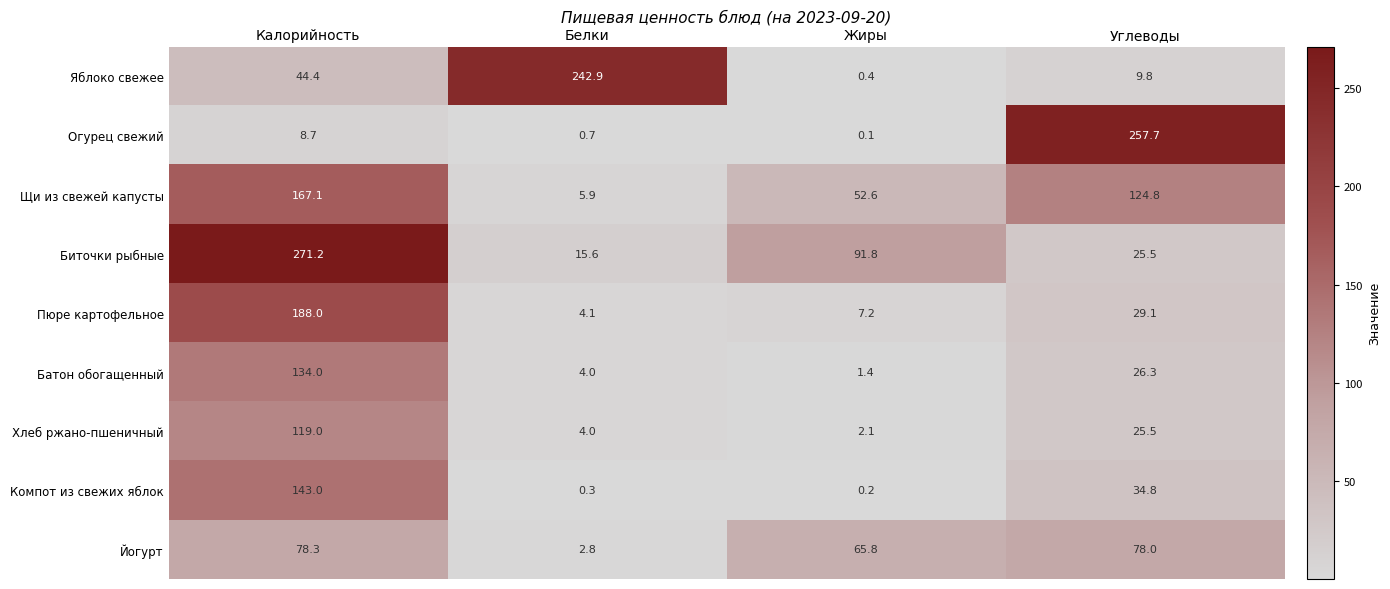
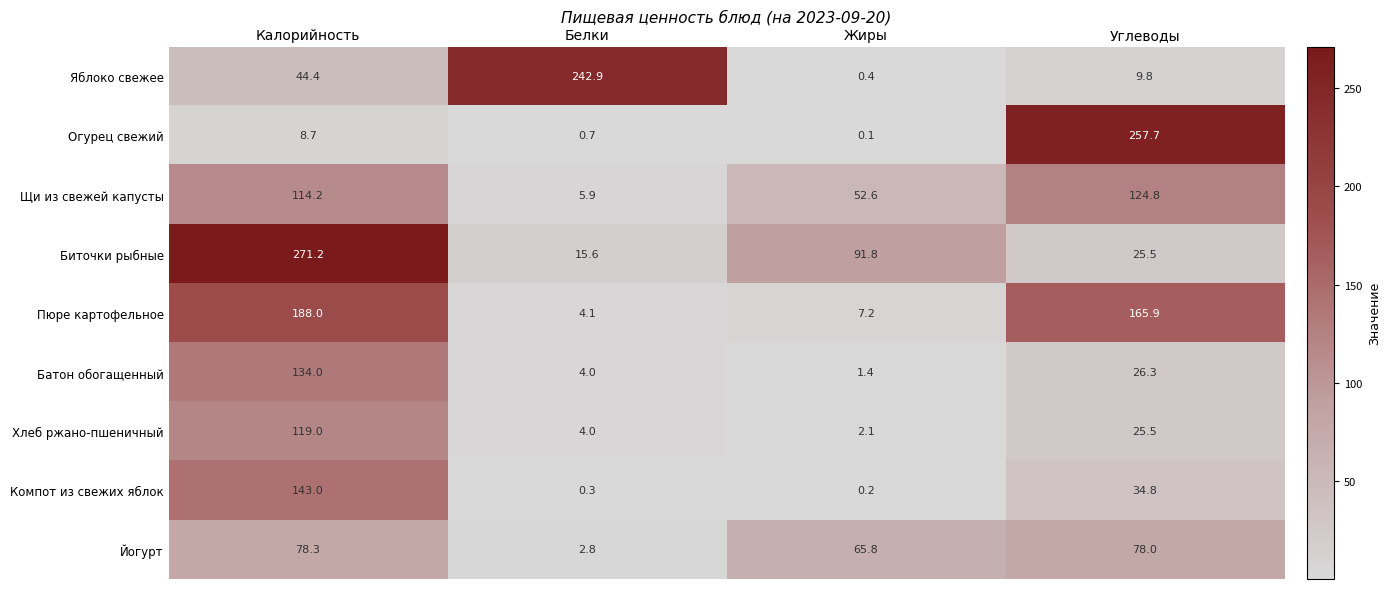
Щи из свежей капусты, Калорийность: 167.1 -> 114.2
Пюре картофельное, Углеводы: 29.1 -> 165.9
